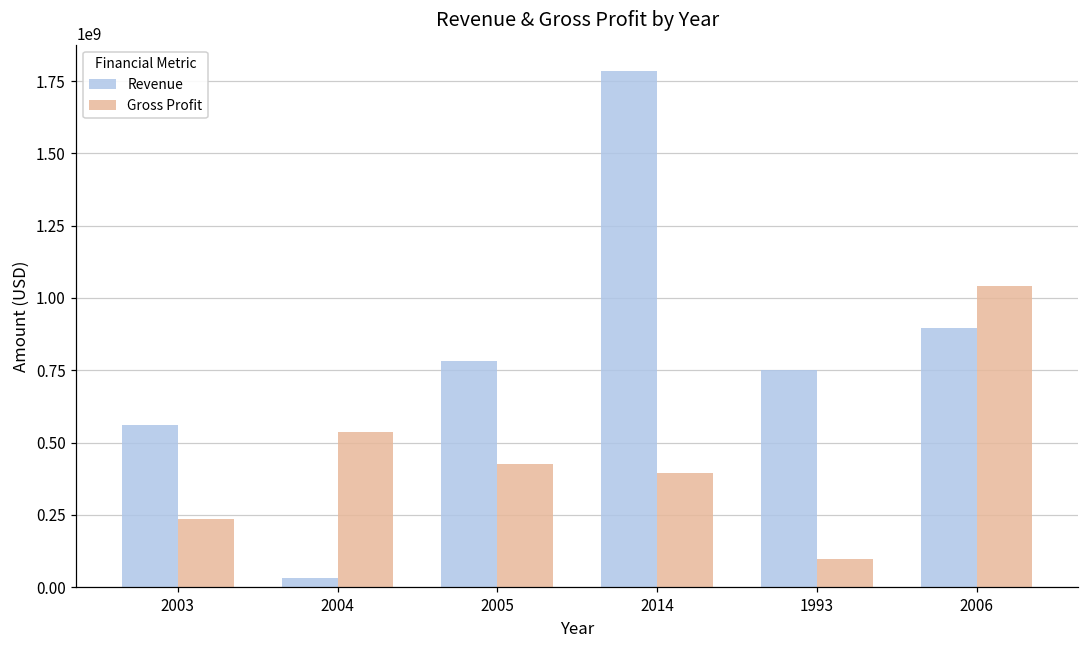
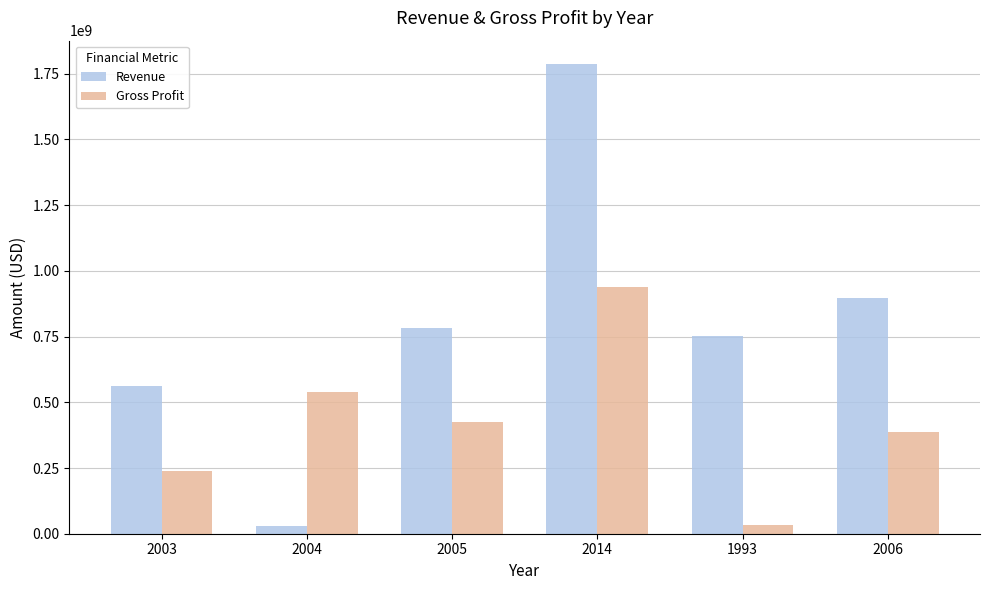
Gross Profit, 2014: 390000000 -> 940000000
Gross Profit, 1993: 100000000 -> 30000000
Gross Profit, 2006: 1040000000 -> 390000000
